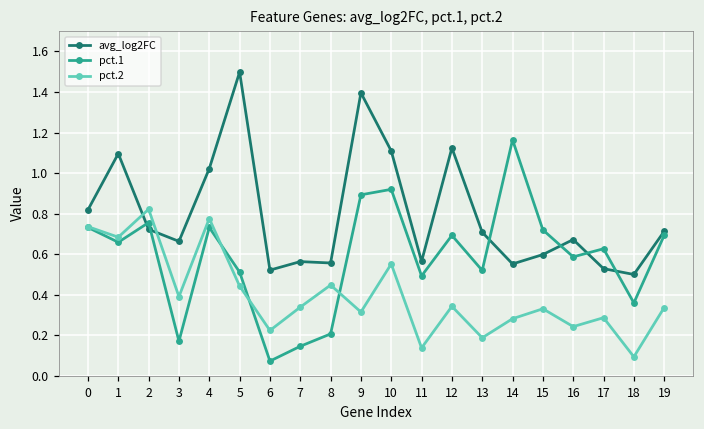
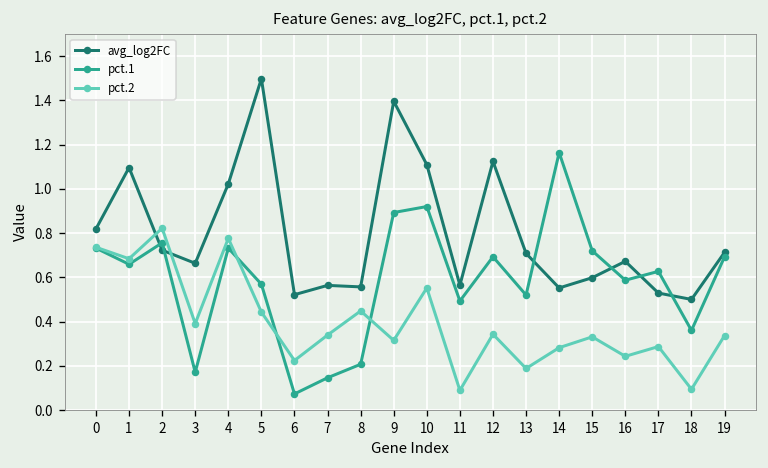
pct.1, 5: 0.51 -> 0.57
pct.2, 11: 0.14 -> 0.09
